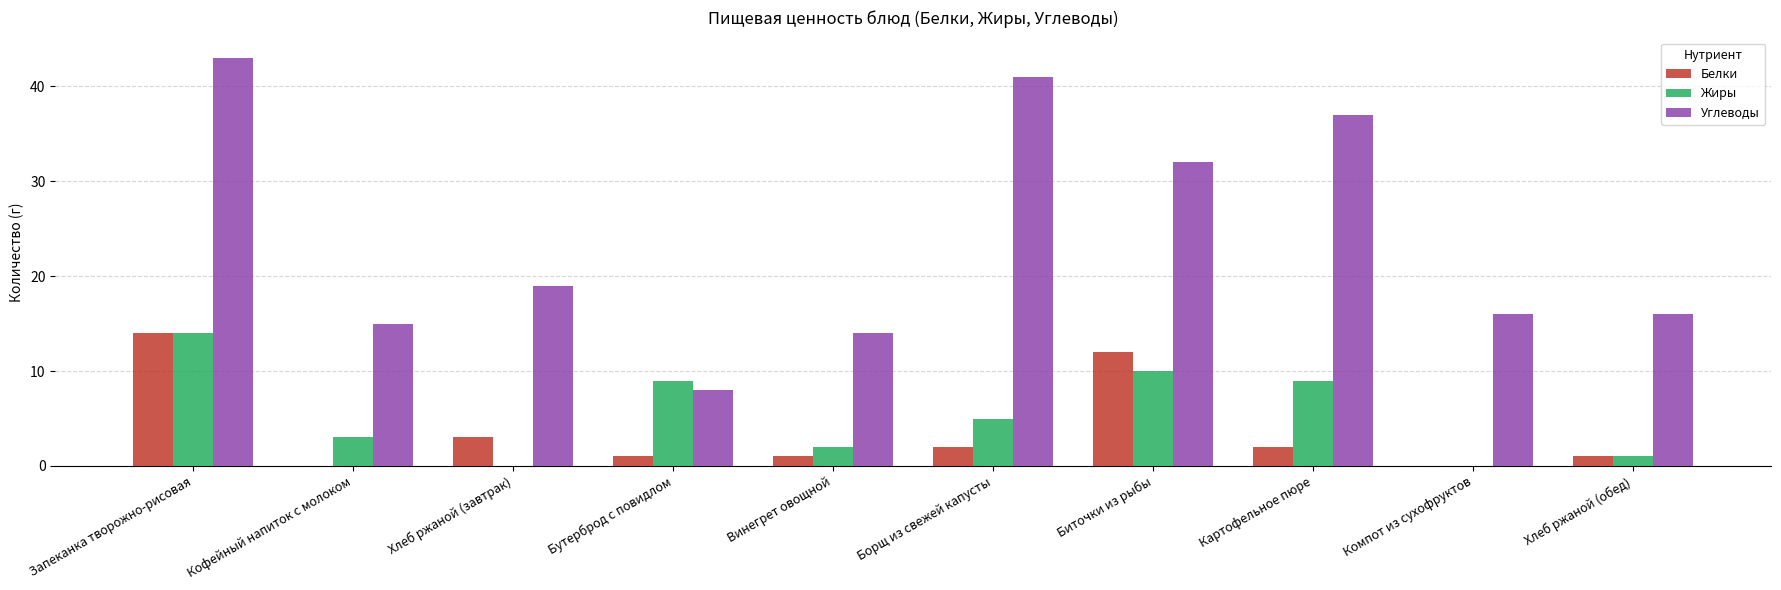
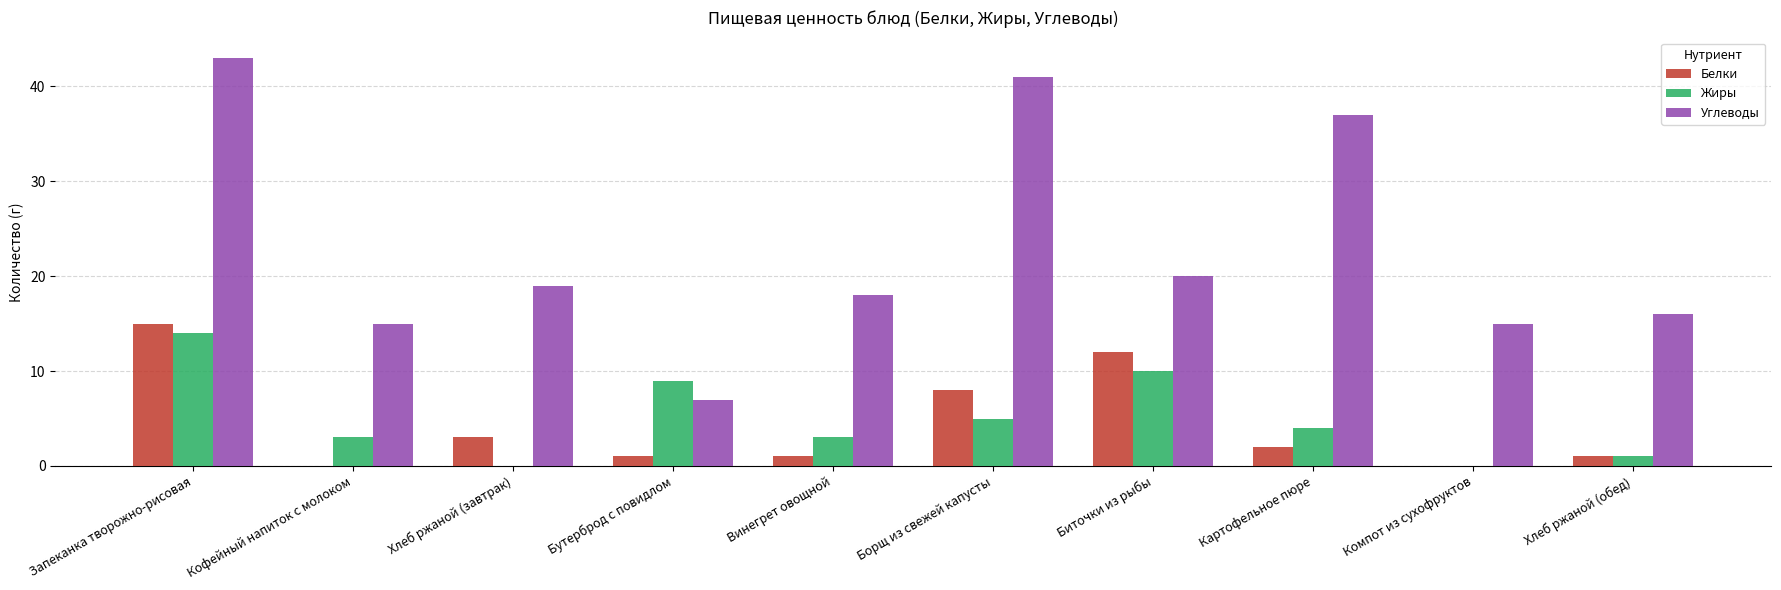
Белки, Запеканка творожно-рисовая: 14 -> 15
Углеводы, Бутерброд с повидлом: 8 -> 7
Жиры, Винегрет овощной: 2 -> 3
Углеводы, Винегрет овощной: 14 -> 18
Белки, Борщ из свежей капусты: 2 -> 8
Углеводы, Биточки из рыбы: 32 -> 20
Жиры, Картофельное пюре: 9 -> 4
Углеводы, Компот из сухофруктов: 16 -> 15
